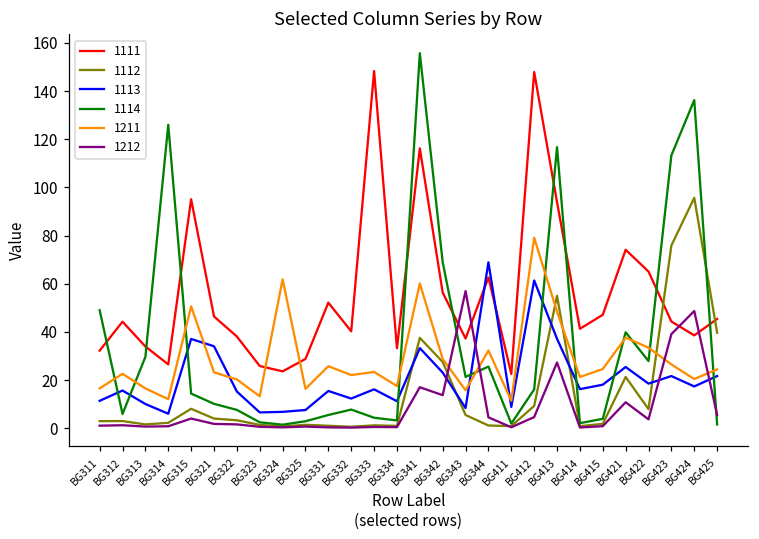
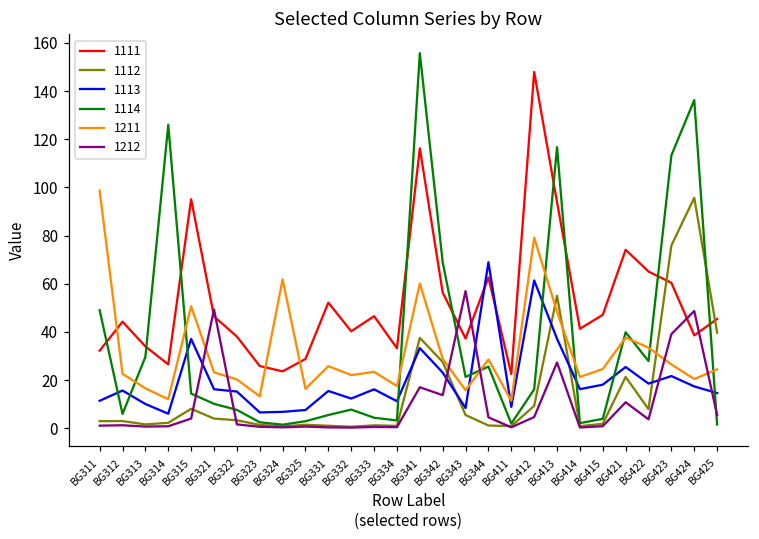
1211, BG311: 17 -> 99
1113, BG321: 34 -> 16
1212, BG321: 2 -> 49
1111, BG333: 148 -> 47
1211, BG344: 32 -> 29
1111, BG423: 44 -> 60
1113, BG425: 22 -> 15
